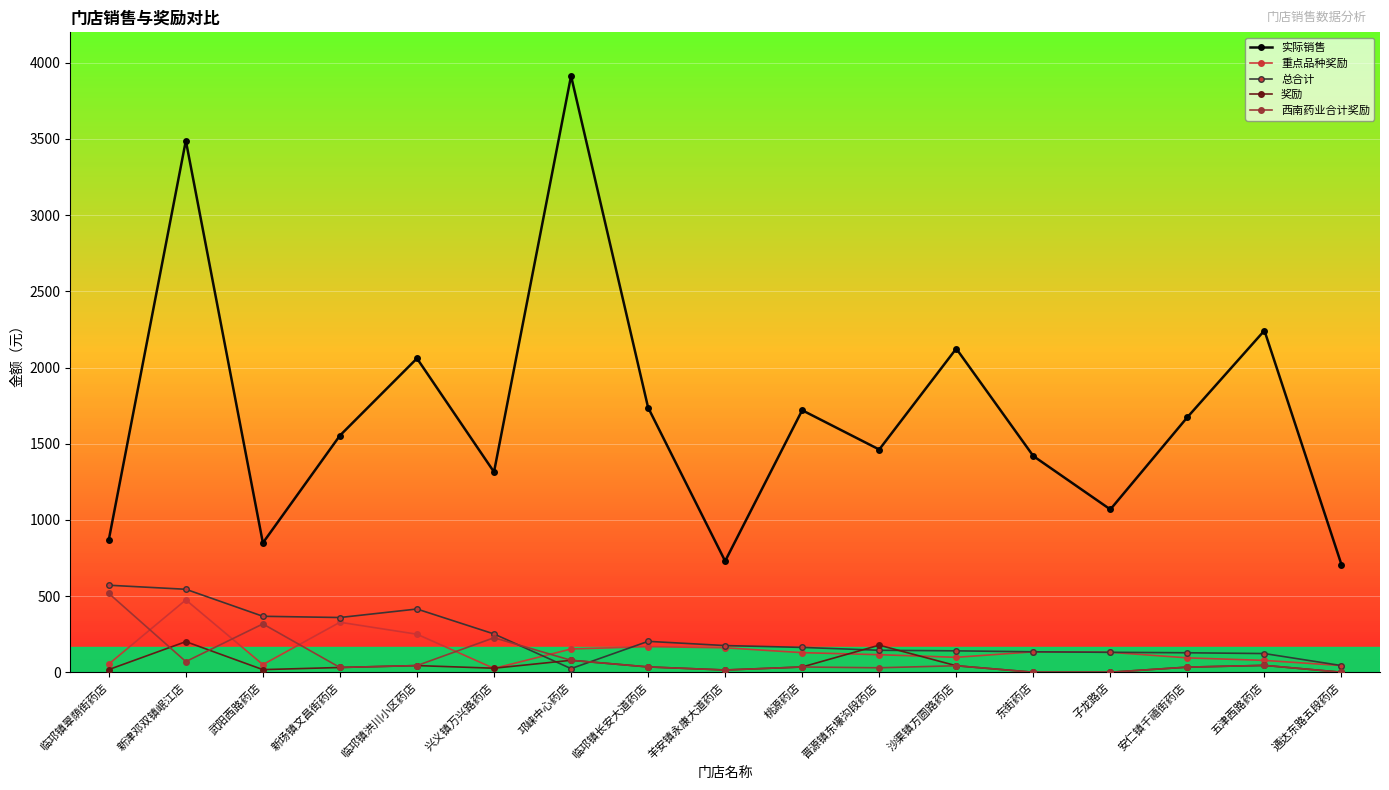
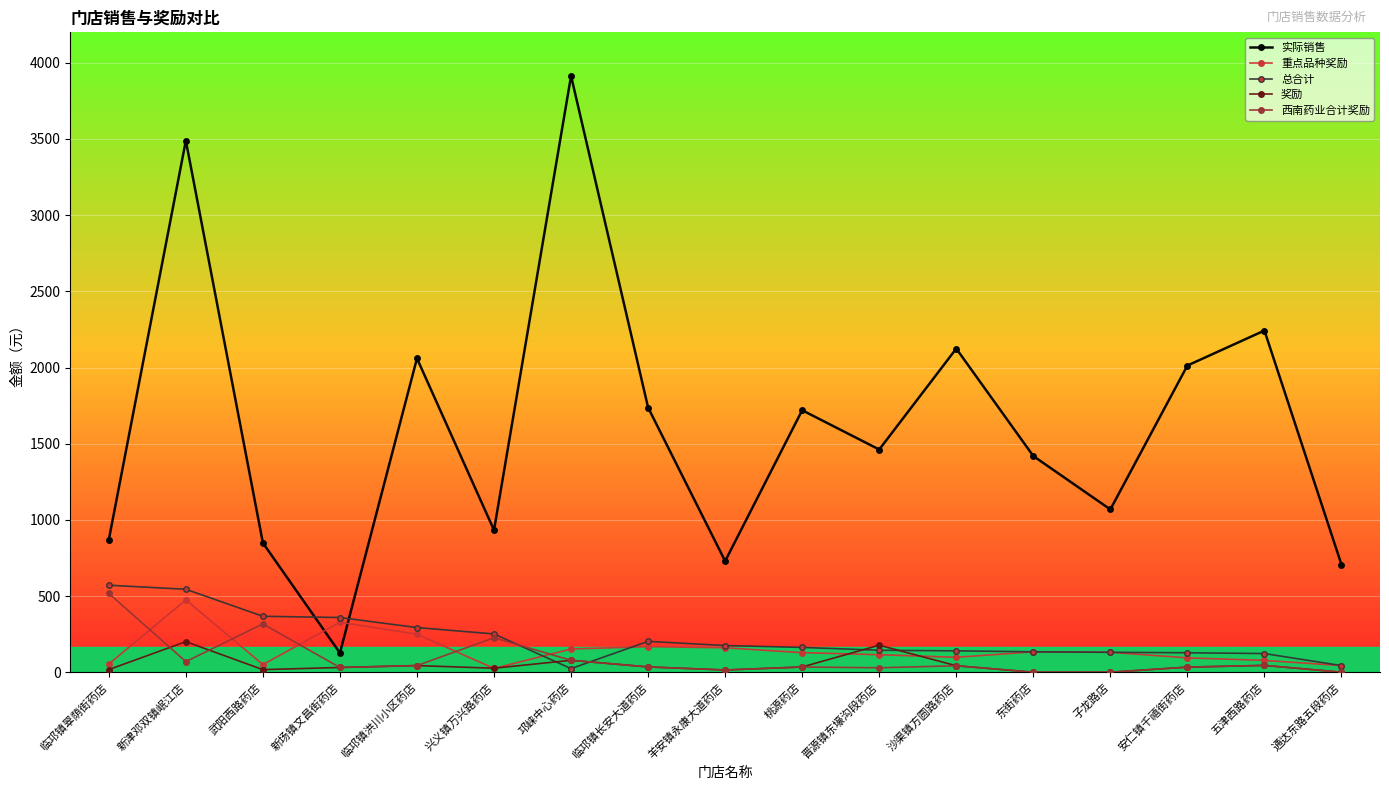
实际销售, 新场镇文昌街药店: 1550 -> 130
总合计, 临邛镇洪川小区药店: 410 -> 290
实际销售, 兴义镇万兴路药店: 1310 -> 930
实际销售, 安仁镇千禧街药店: 1670 -> 2010
